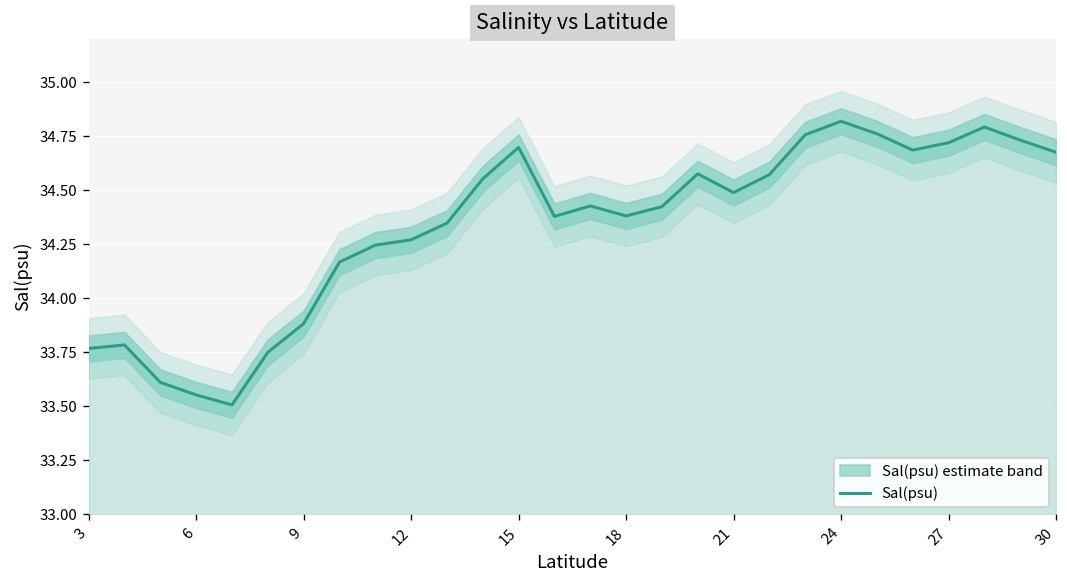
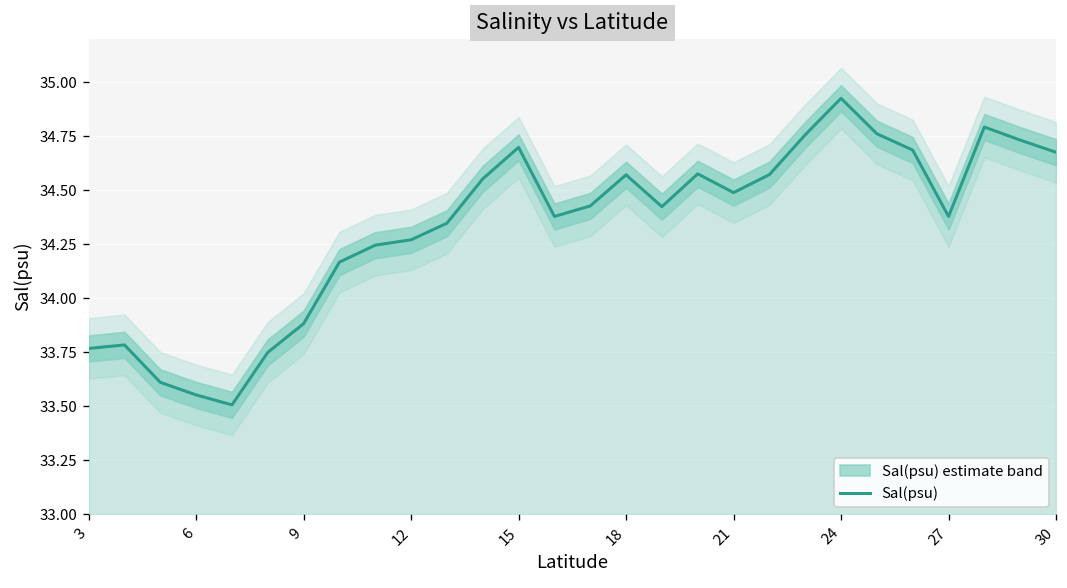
Sal(psu), 18: 34.38 -> 34.57
Sal(psu), 24: 34.82 -> 34.92
Sal(psu), 27: 34.72 -> 34.38
